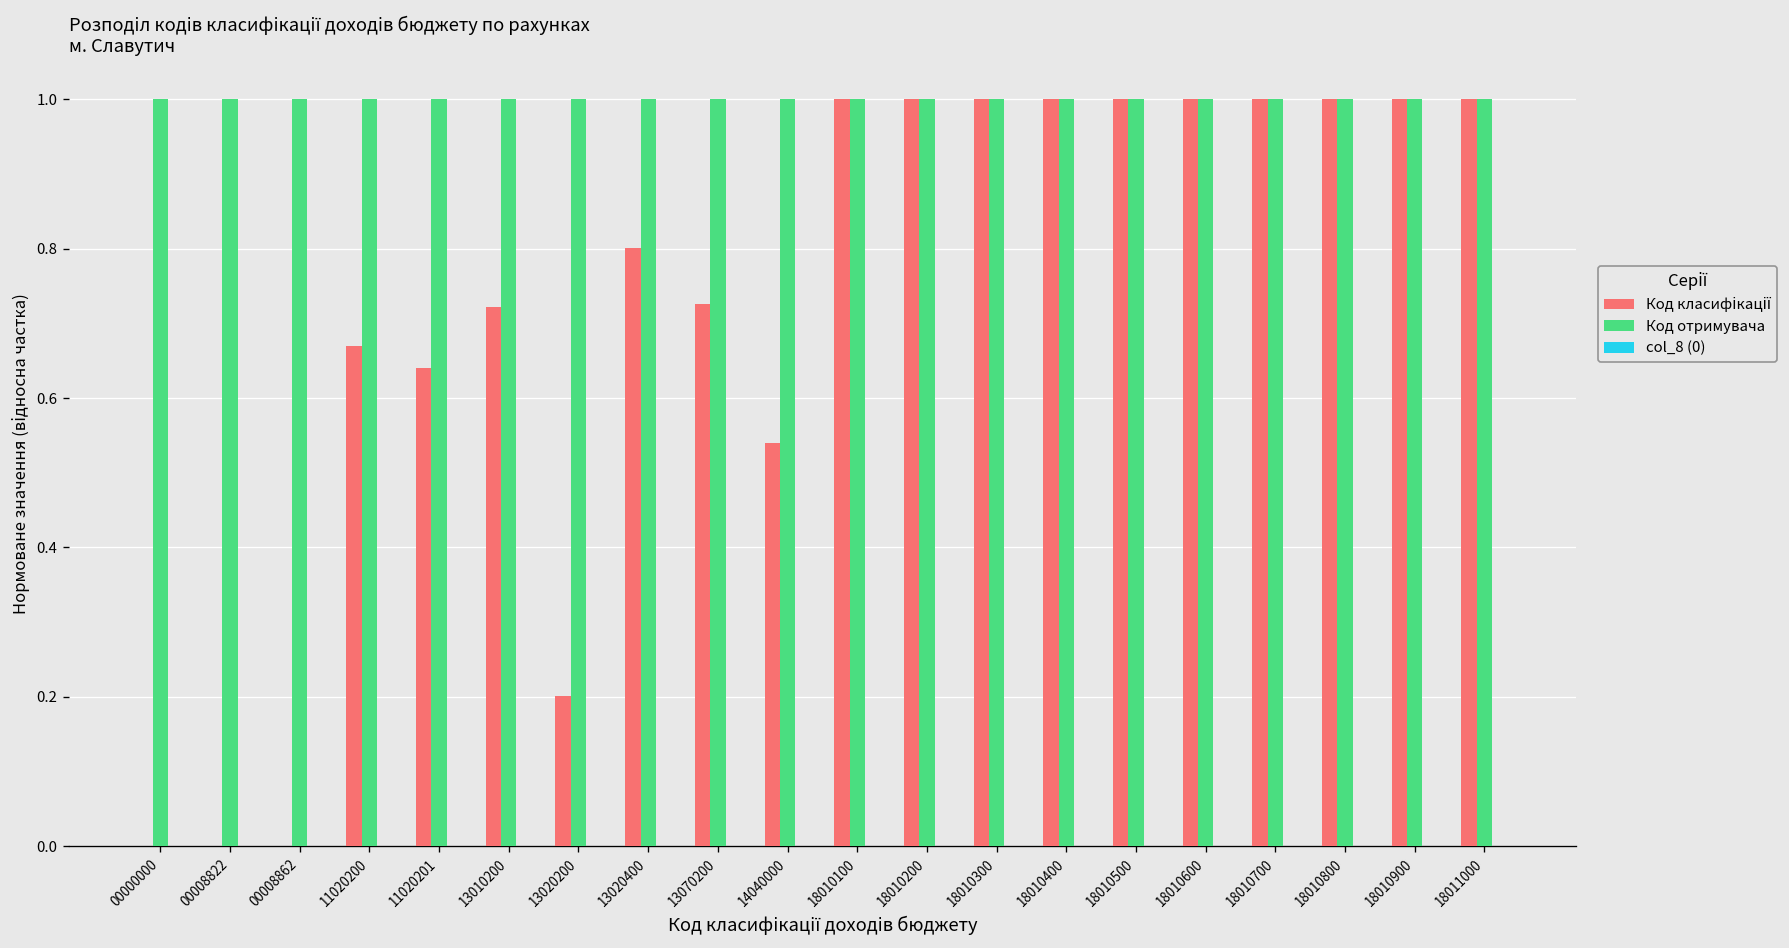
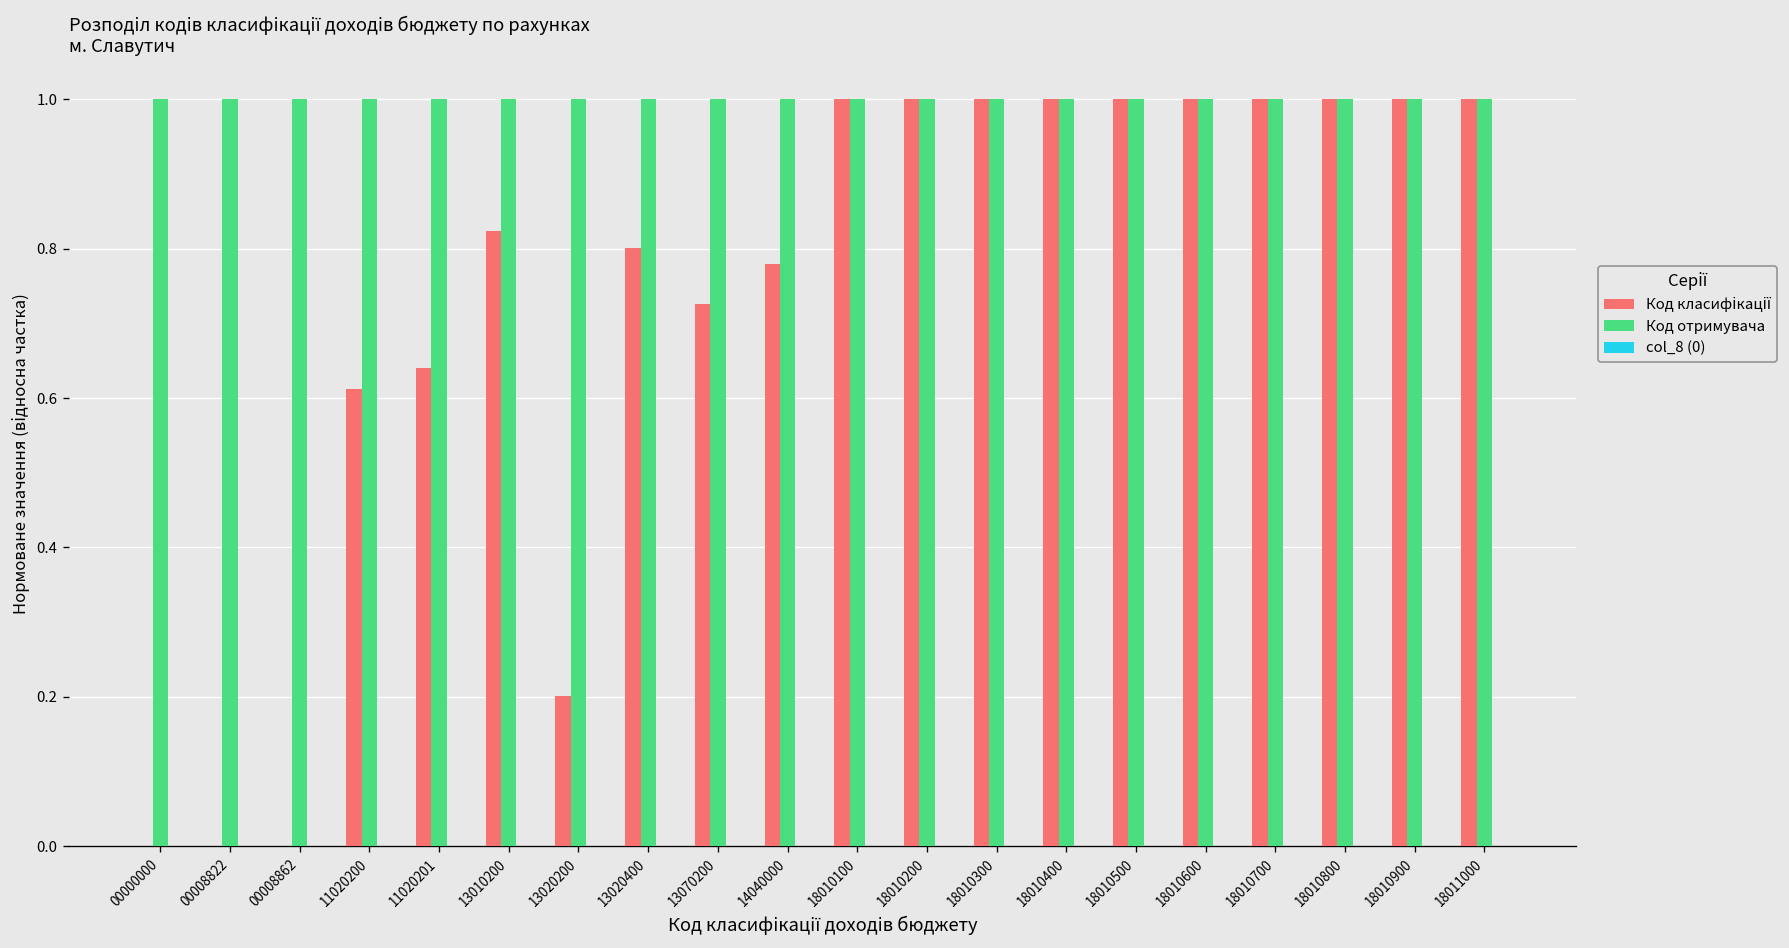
Код класифікації, 11020200: 0.67 -> 0.61
Код класифікації, 13010200: 0.72 -> 0.82
Код класифікації, 14040000: 0.54 -> 0.78
